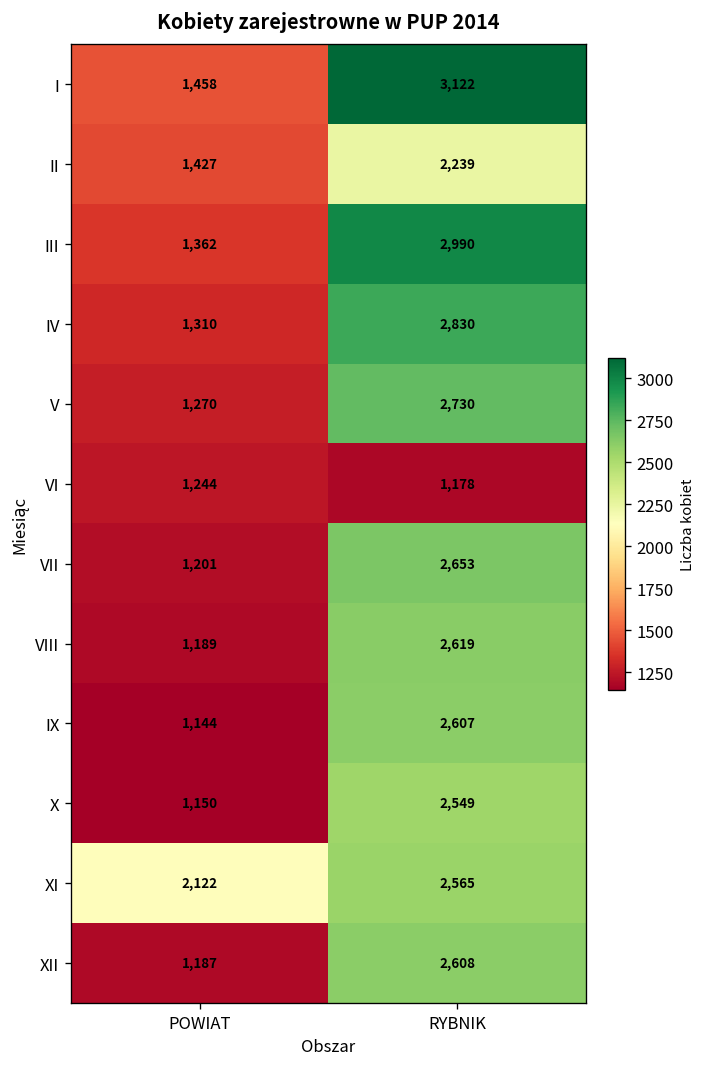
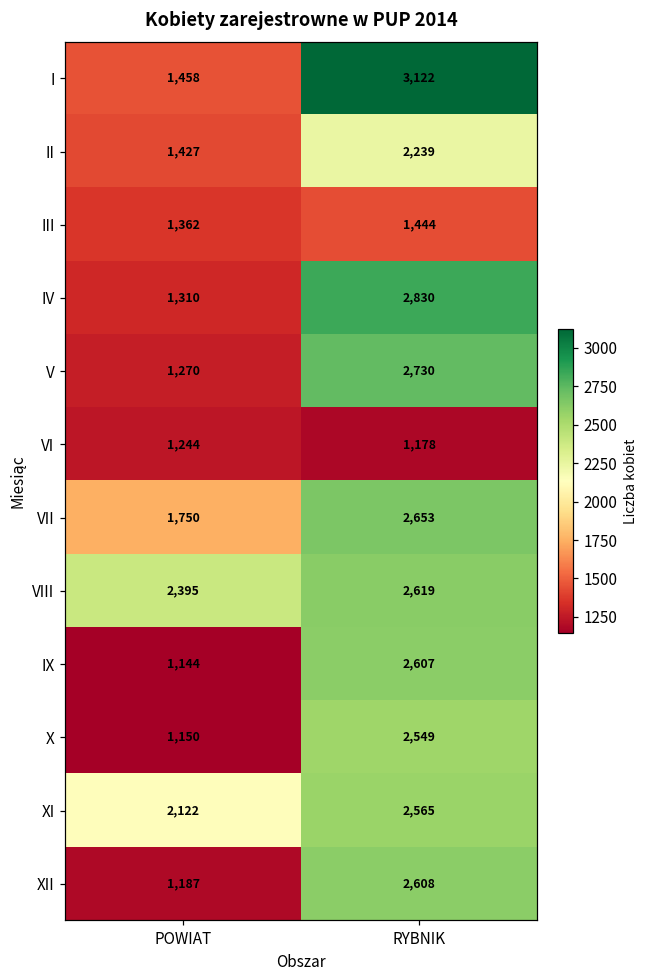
III, RYBNIK: 2,990 -> 1,444
VII, POWIAT: 1,201 -> 1,750
VIII, POWIAT: 1,189 -> 2,395
